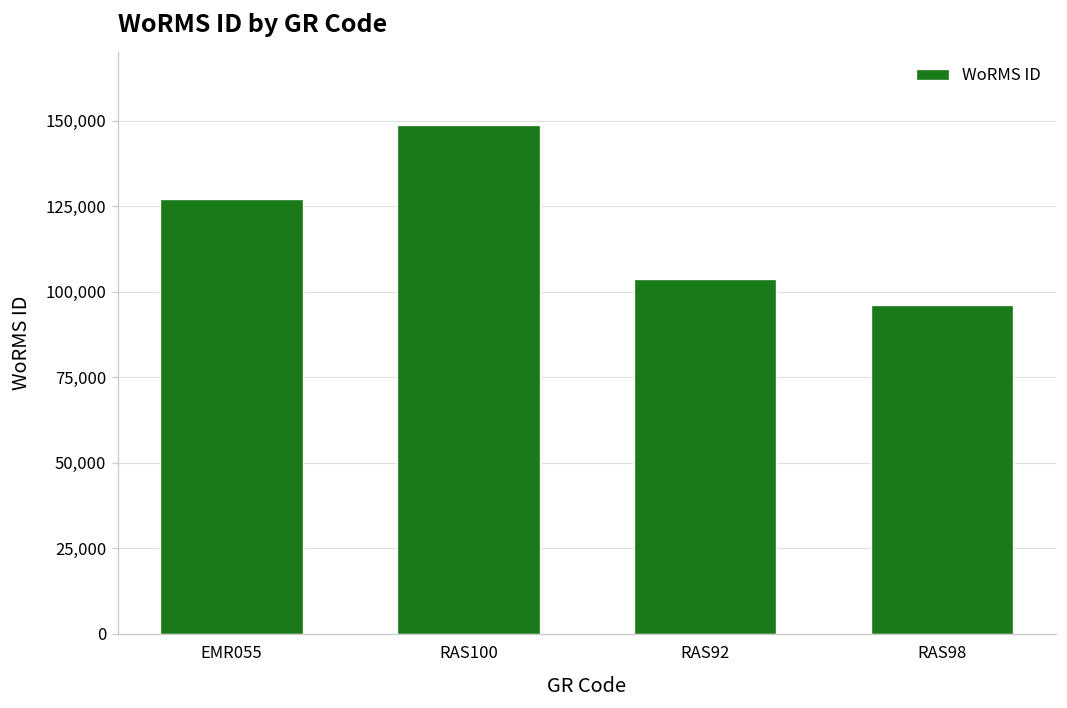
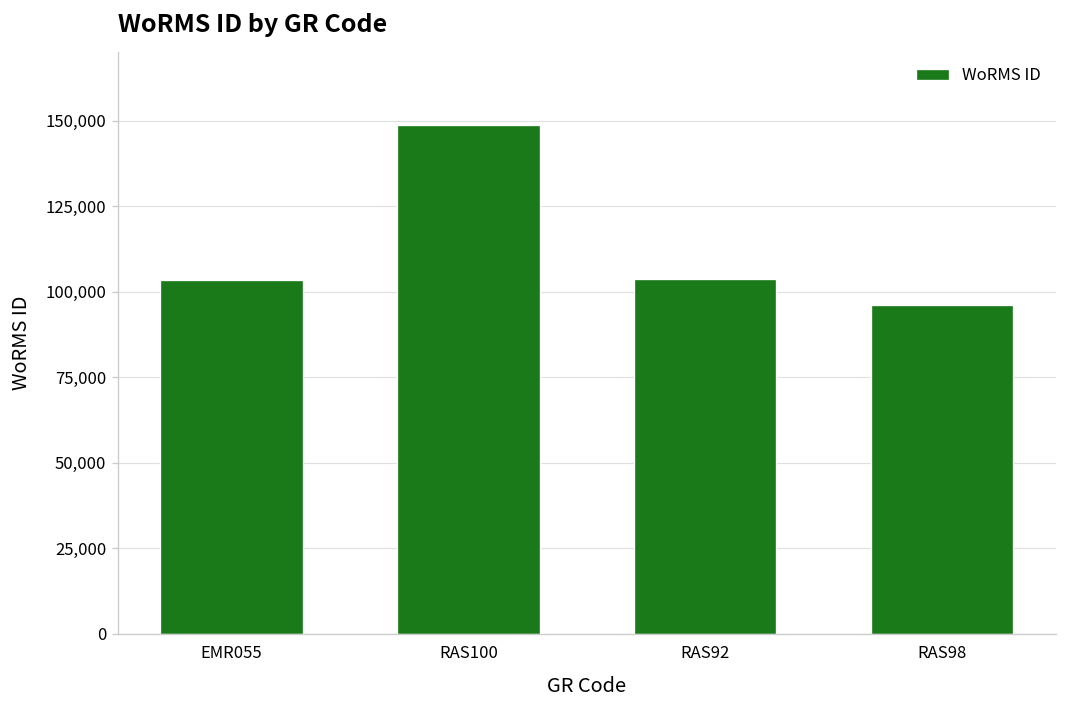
EMR055: 127,000 -> 103,000
